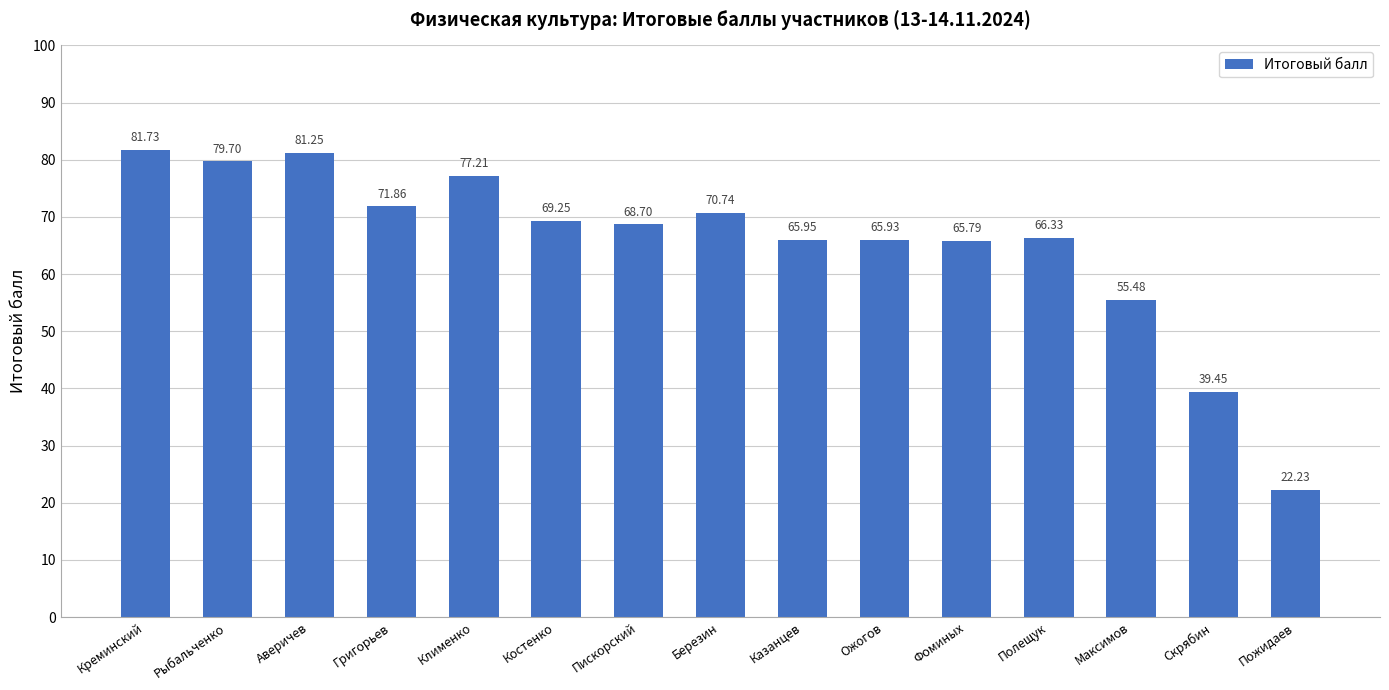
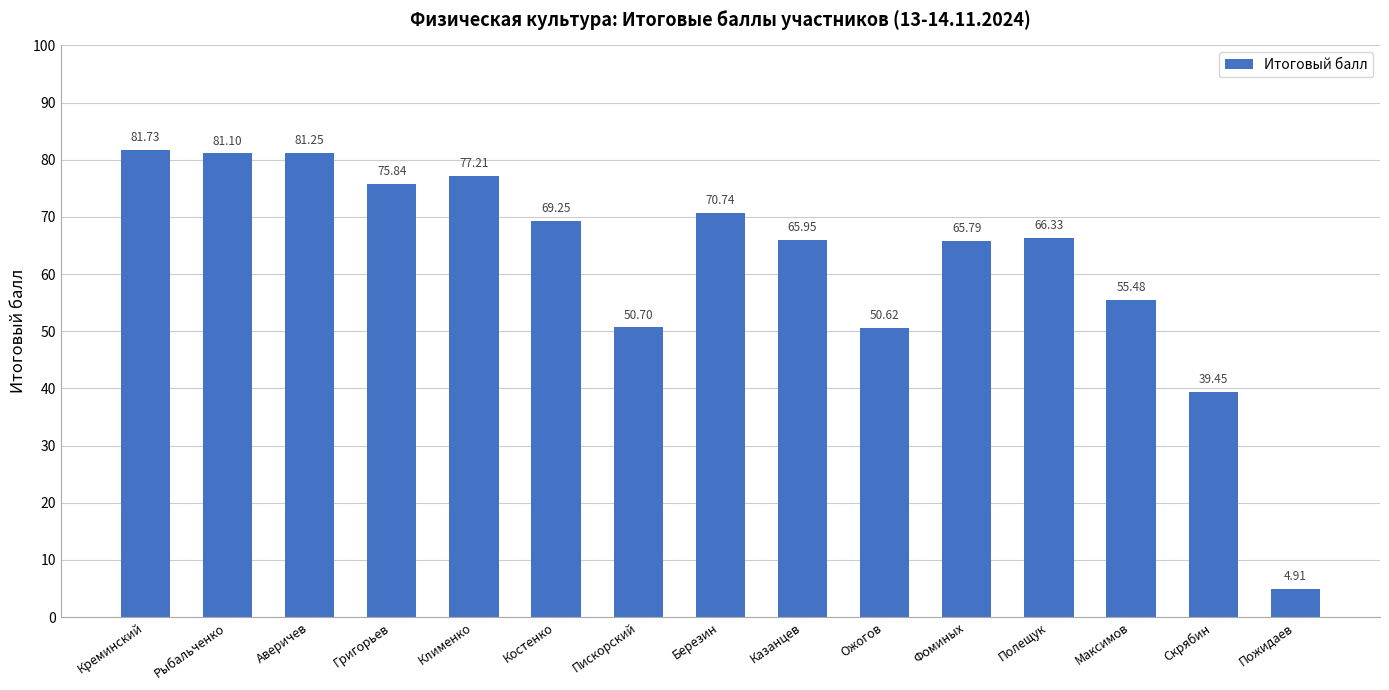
Рыбальченко: 79.70 -> 81.10
Григорьев: 71.86 -> 75.84
Пискорский: 68.70 -> 50.70
Ожогов: 65.93 -> 50.62
Пожидаев: 22.23 -> 4.91
